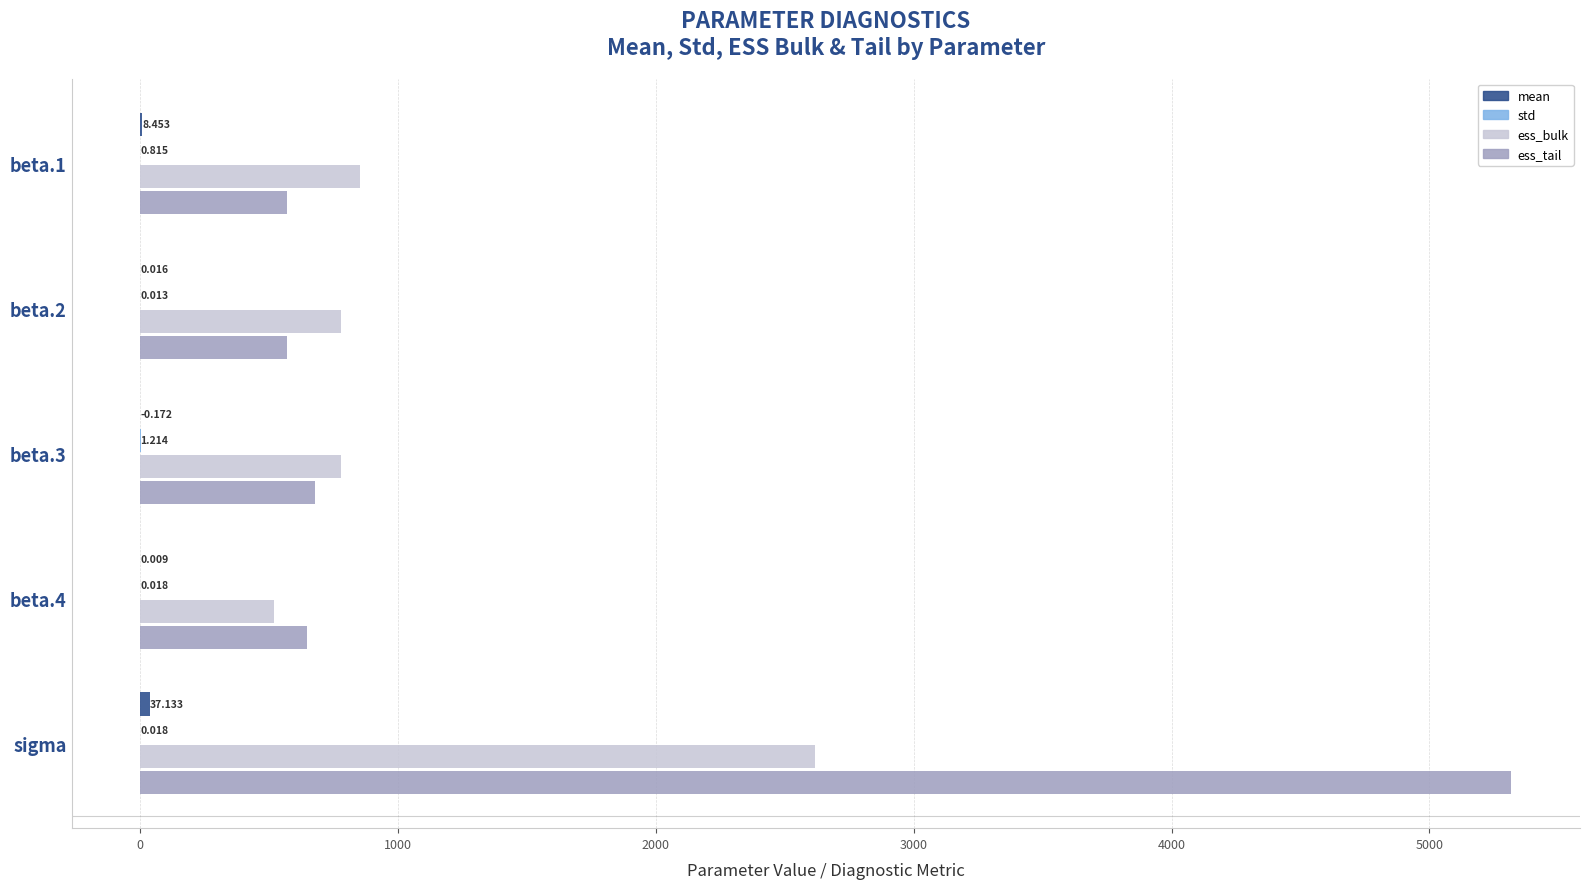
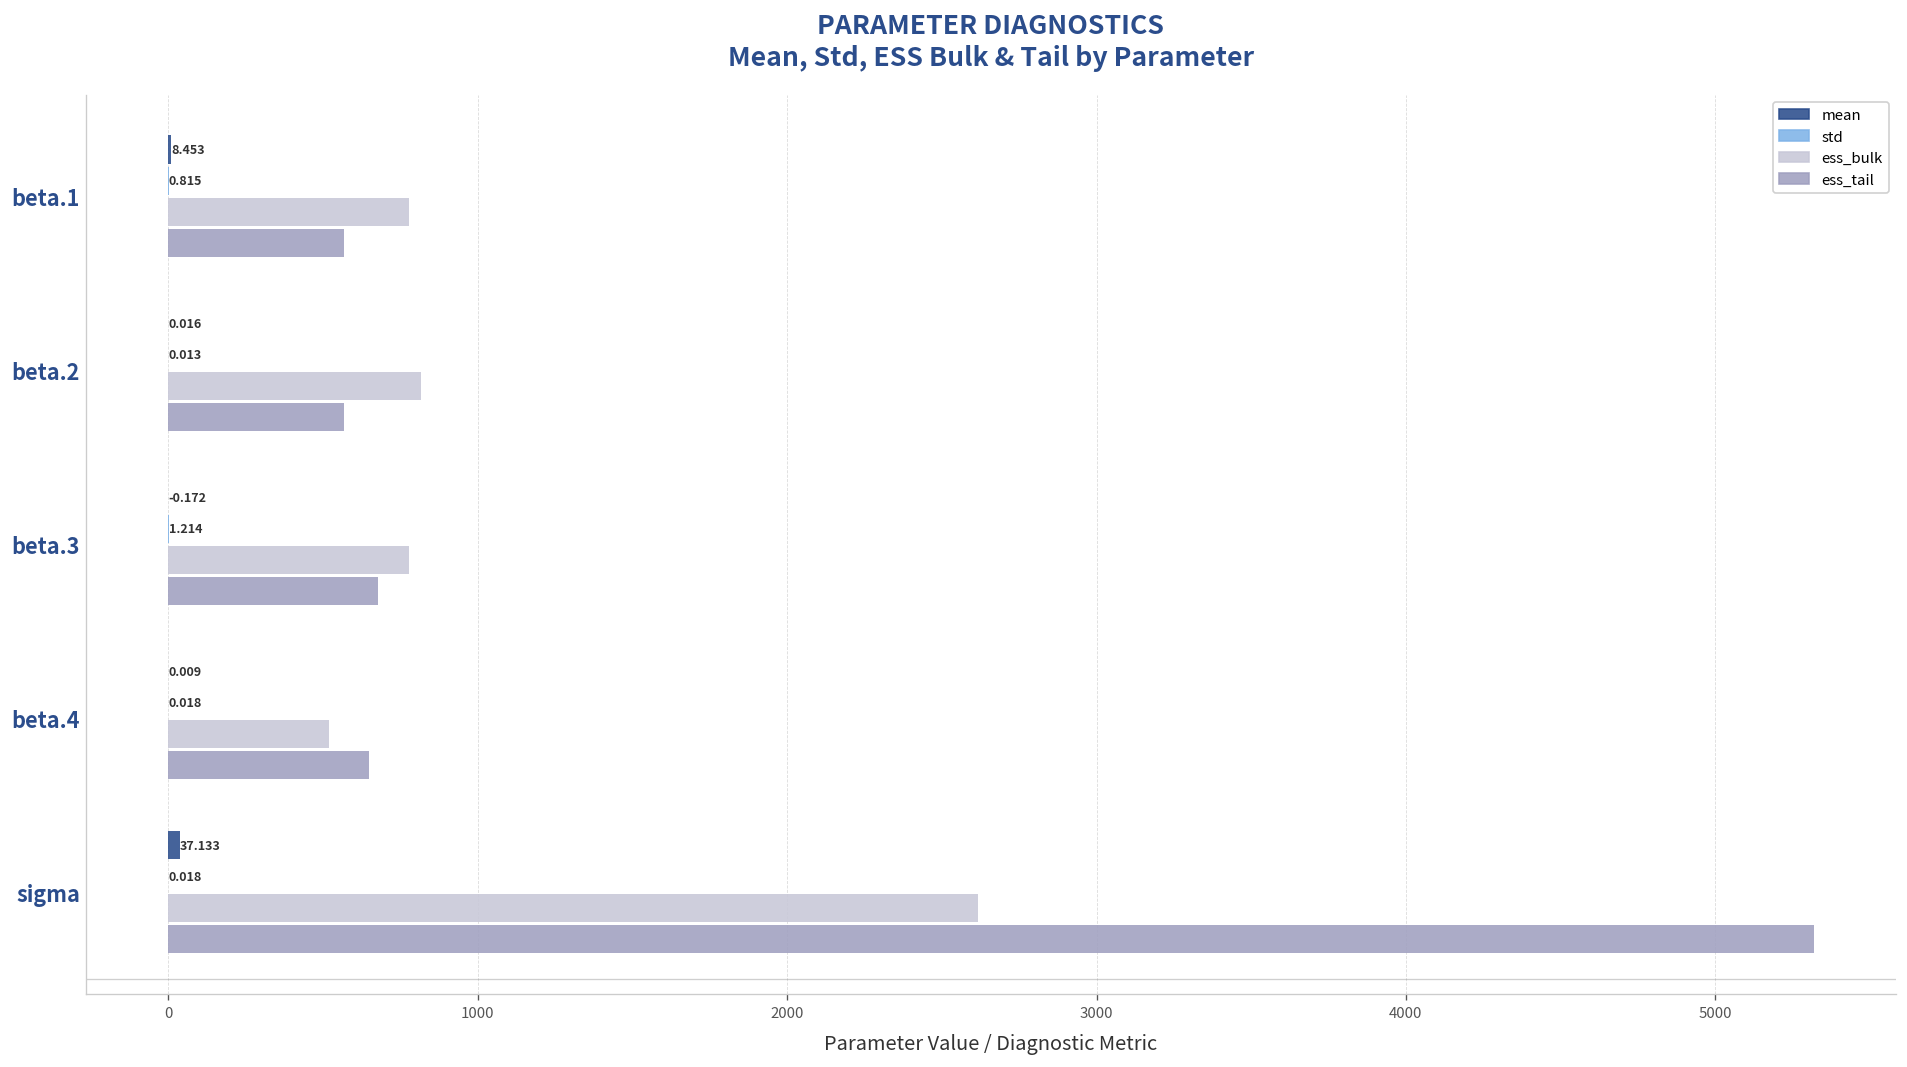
ess_bulk, beta.1: 850 -> 780
ess_bulk, beta.2: 780 -> 820
